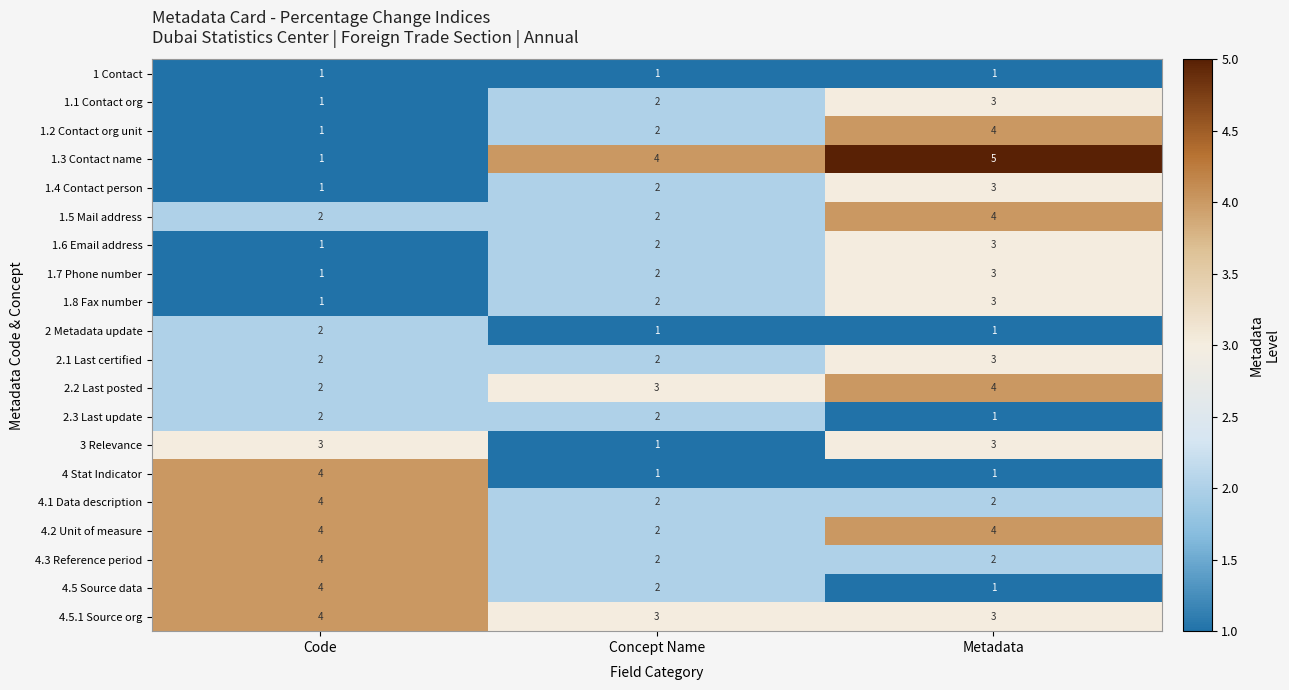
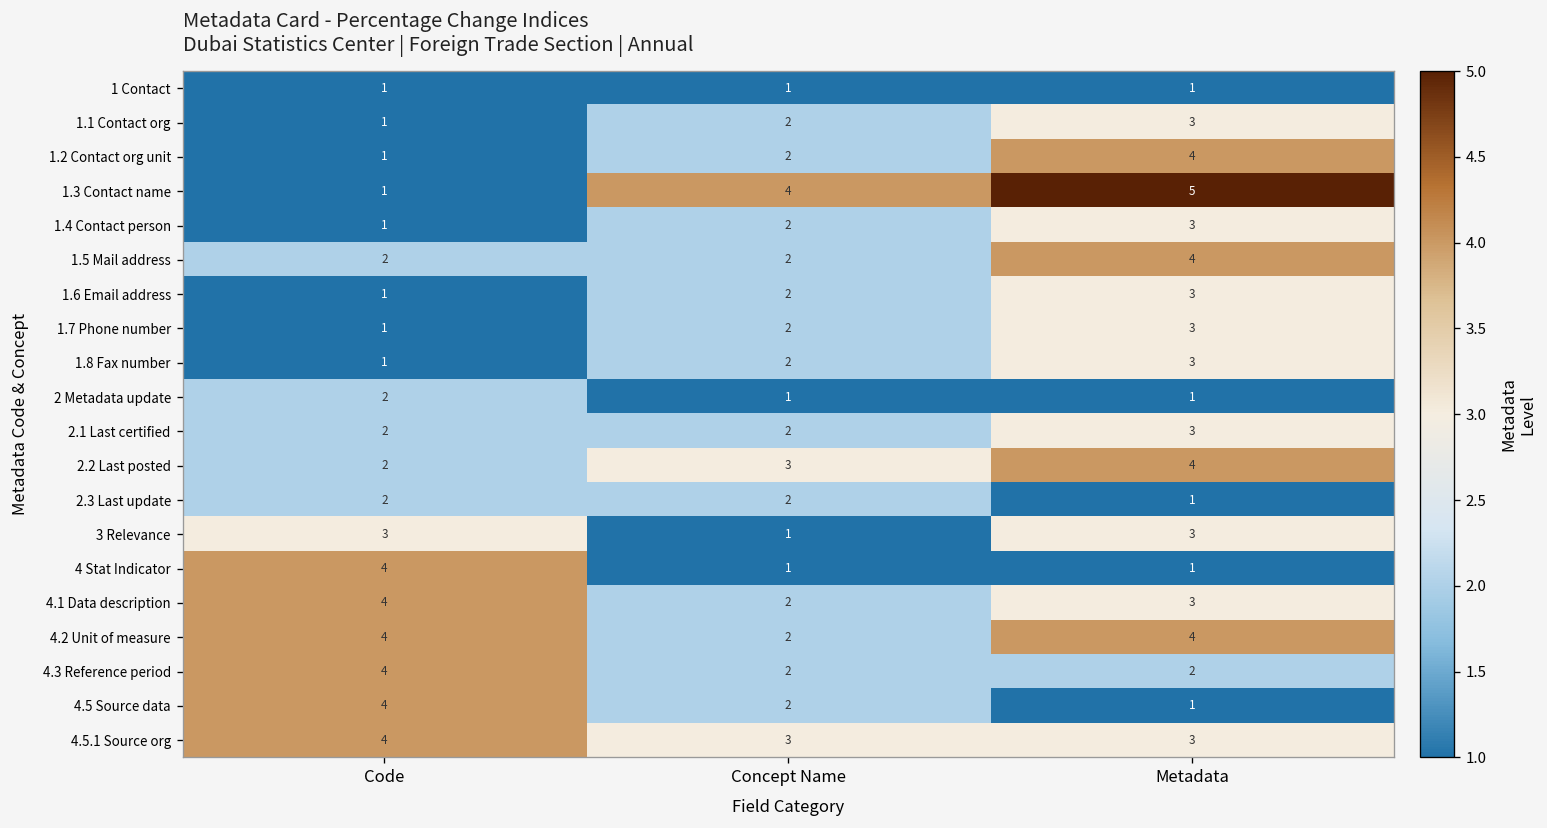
4.1 Data description, Metadata: 2 -> 3
